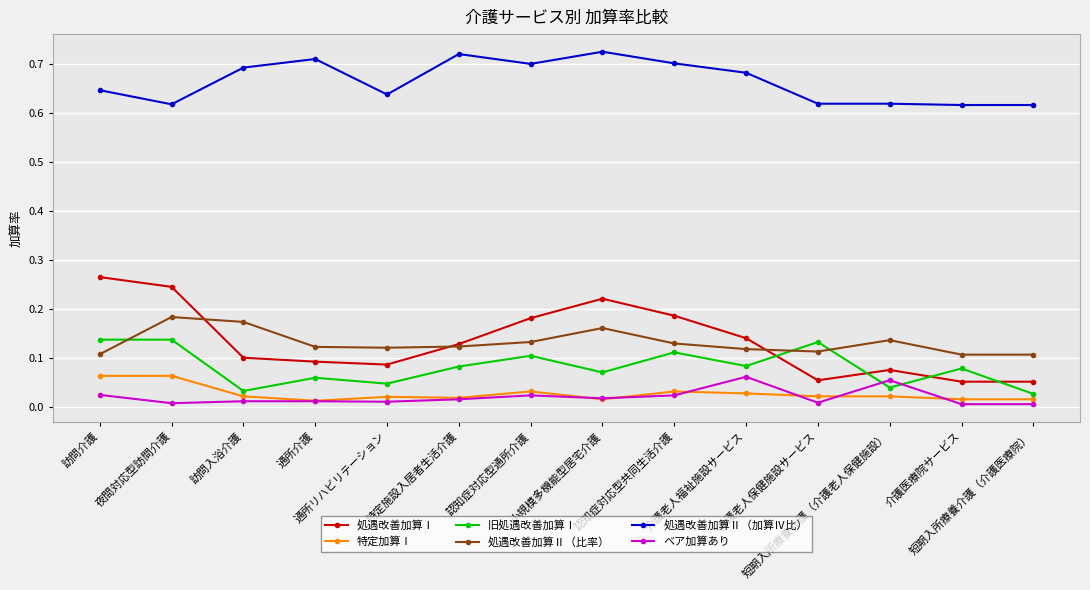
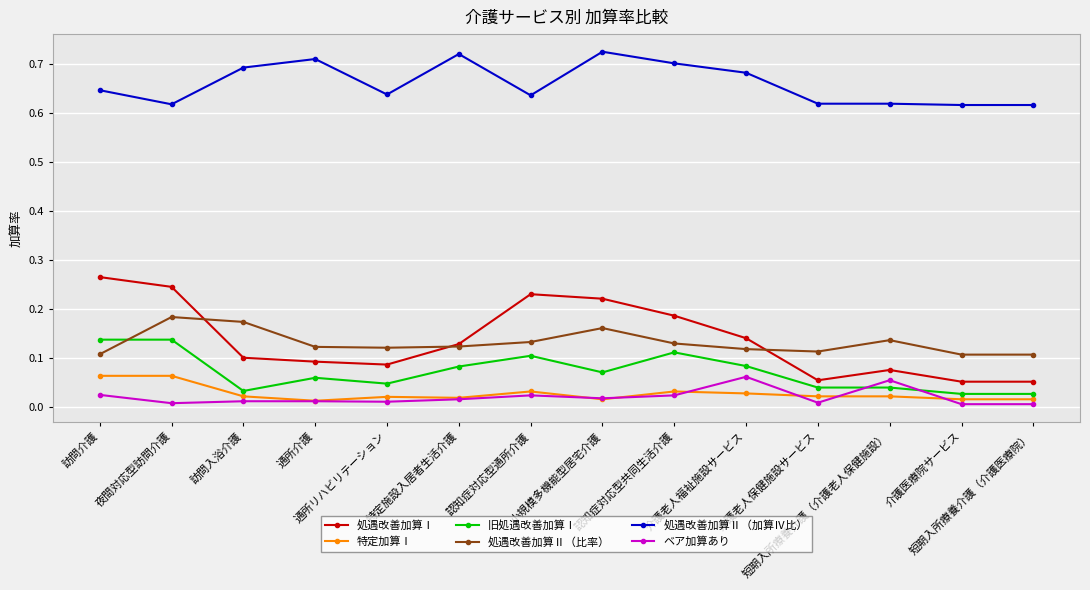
処遇改善加算Ⅰ, 認知症対応型通所介護: 0.18 -> 0.23
処遇改善加算Ⅱ（加算Ⅳ比）, 認知症対応型通所介護: 0.70 -> 0.64
旧処遇改善加算Ⅰ, 介護老人保健施設サービス: 0.13 -> 0.04
旧処遇改善加算Ⅰ, 介護医療院サービス: 0.08 -> 0.03
